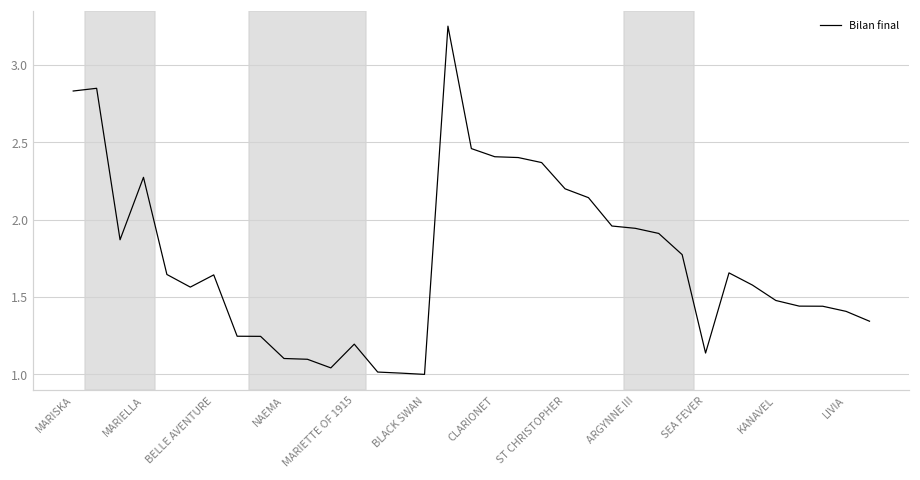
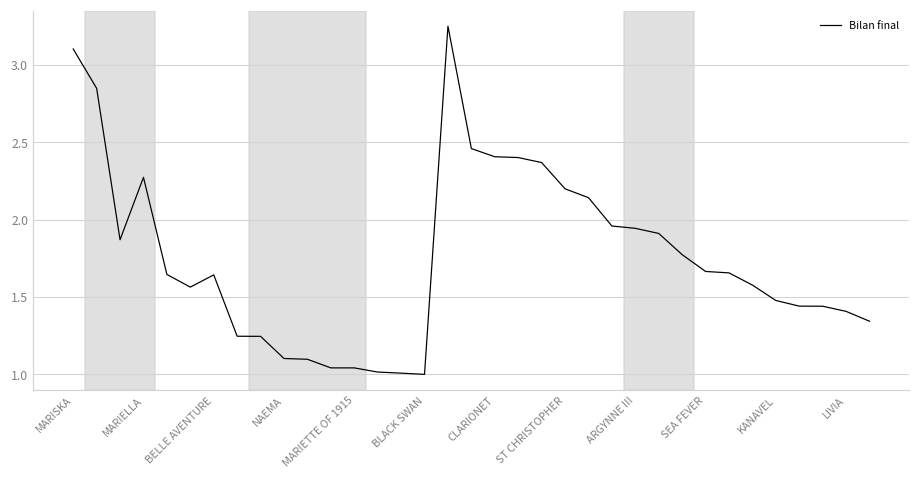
MARISKA: 2.83 -> 3.10
MARIETTE OF 1915: 1.20 -> 1.04
SEA FEVER: 1.14 -> 1.66
